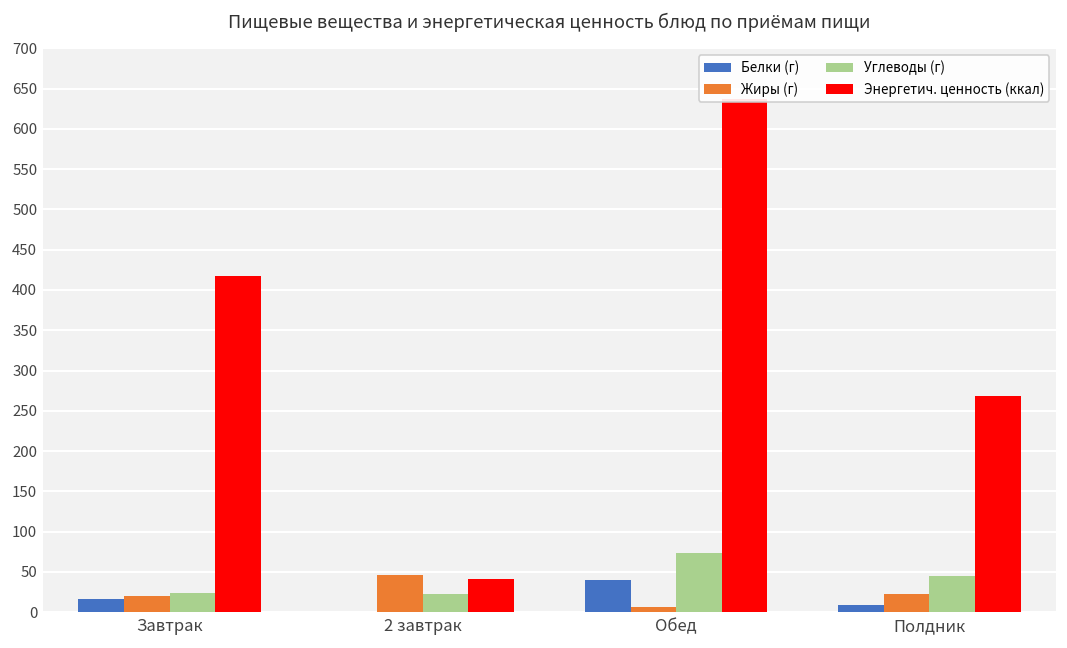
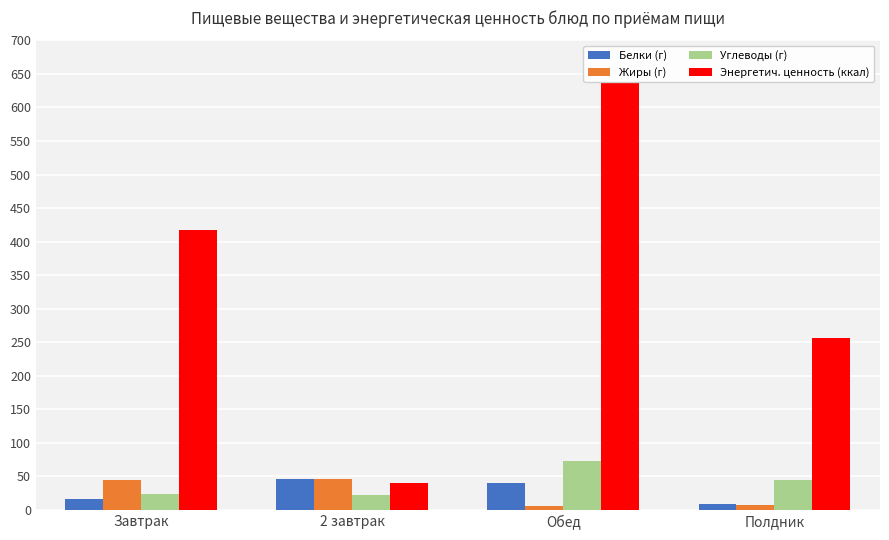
Жиры (г), Завтрак: 20 -> 40
Белки (г), 2 завтрак: 0 -> 50
Жиры (г), Полдник: 20 -> 10
Энергетич. ценность (ккал), Полдник: 270 -> 260
